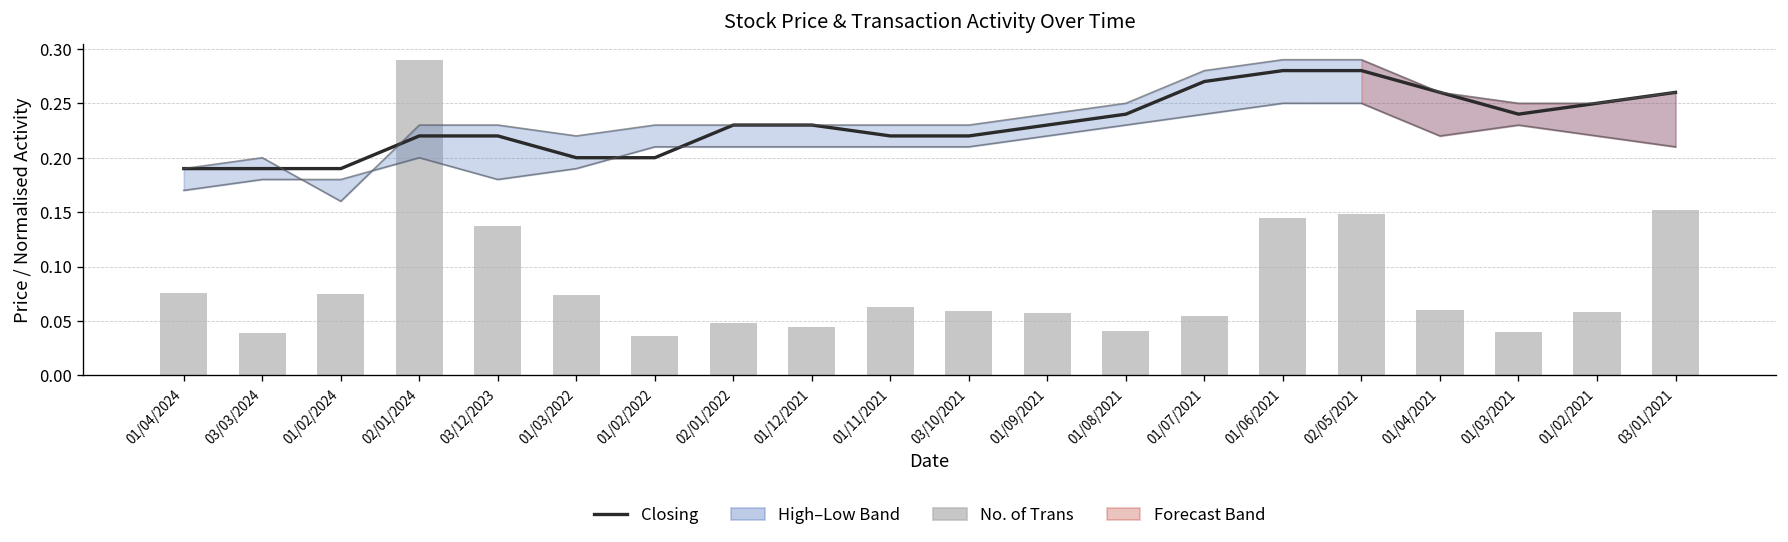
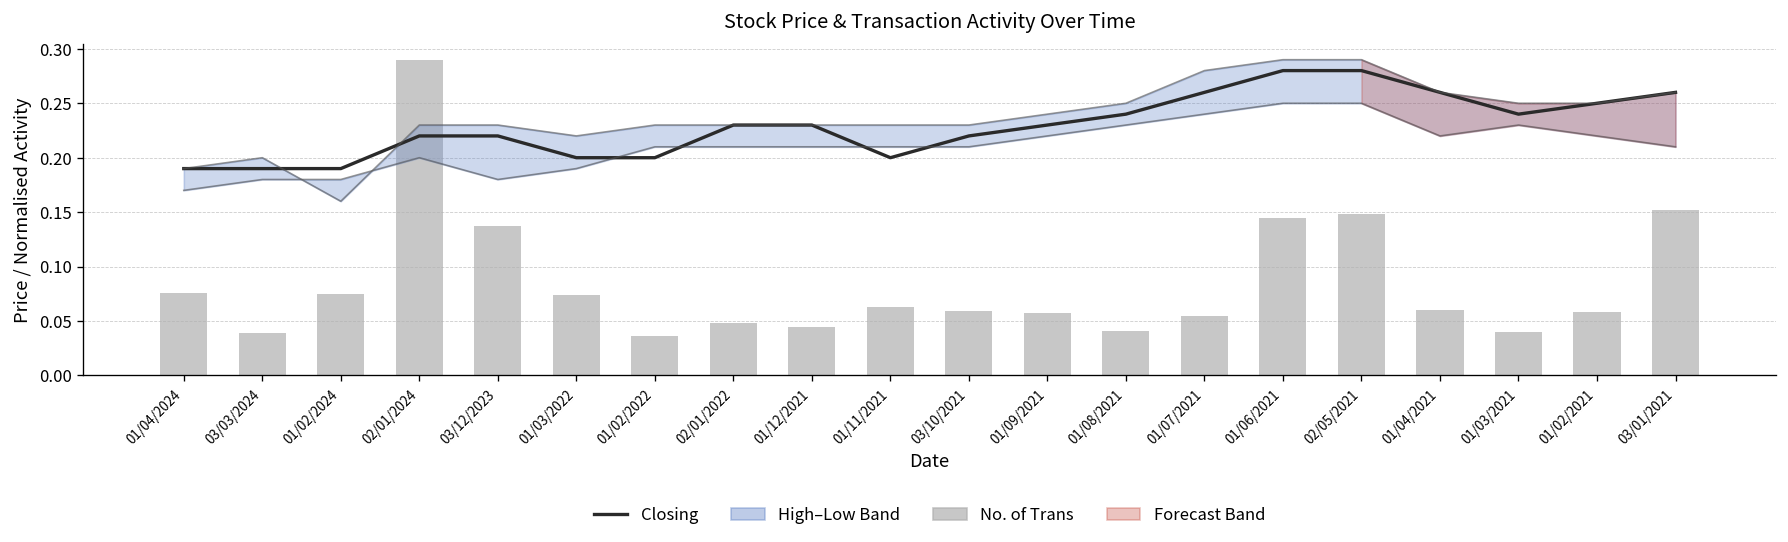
Closing, 01/11/2021: 0.22 -> 0.20
Closing, 01/07/2021: 0.27 -> 0.26
